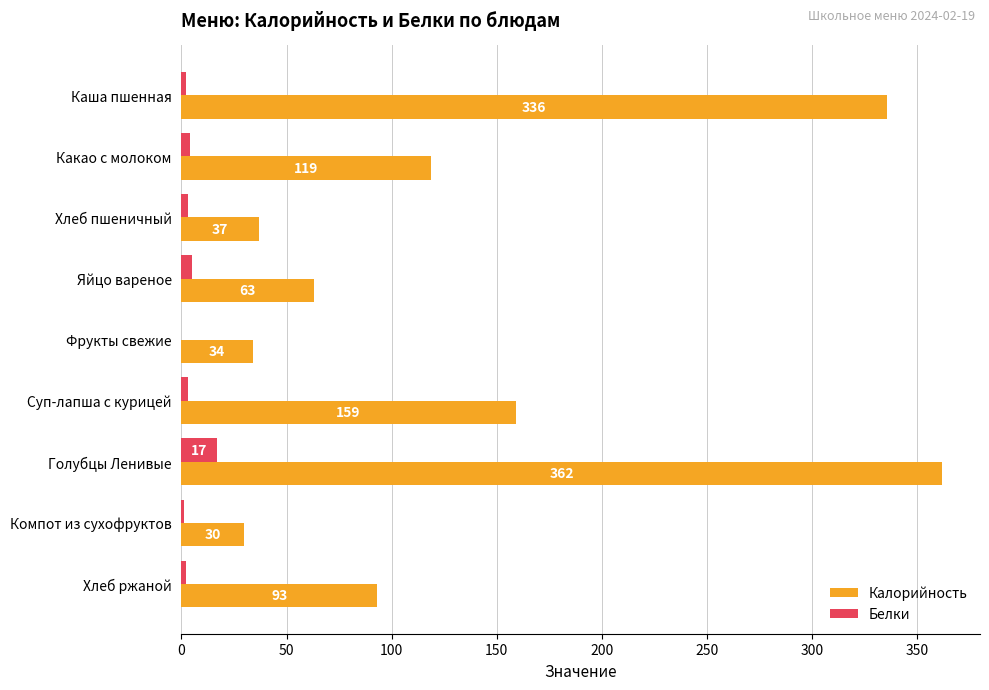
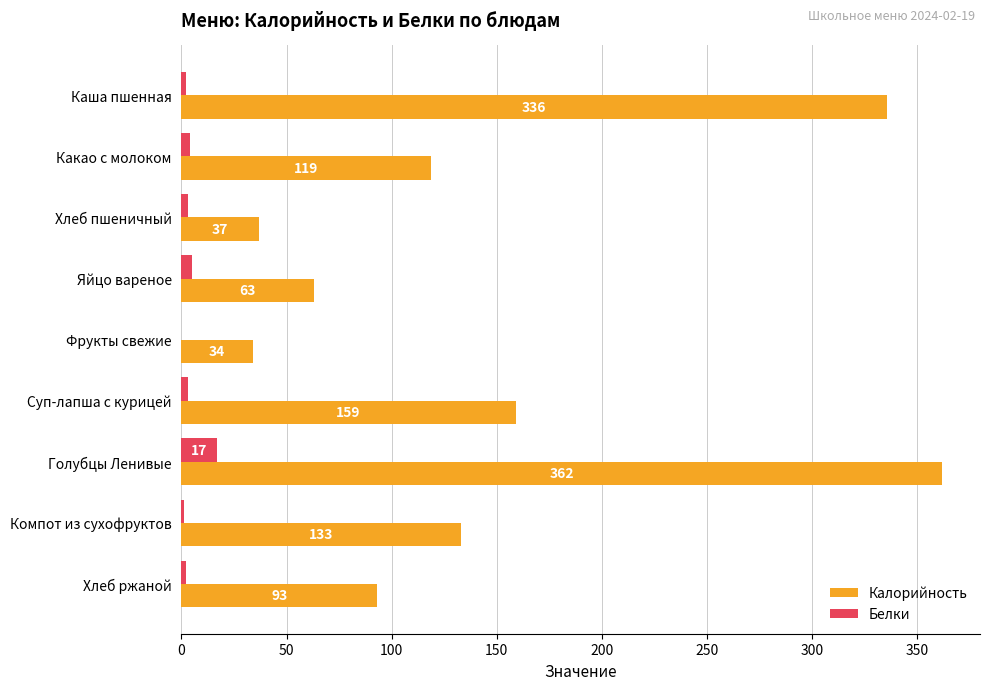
Калорийность, Компот из сухофруктов: 30 -> 133
